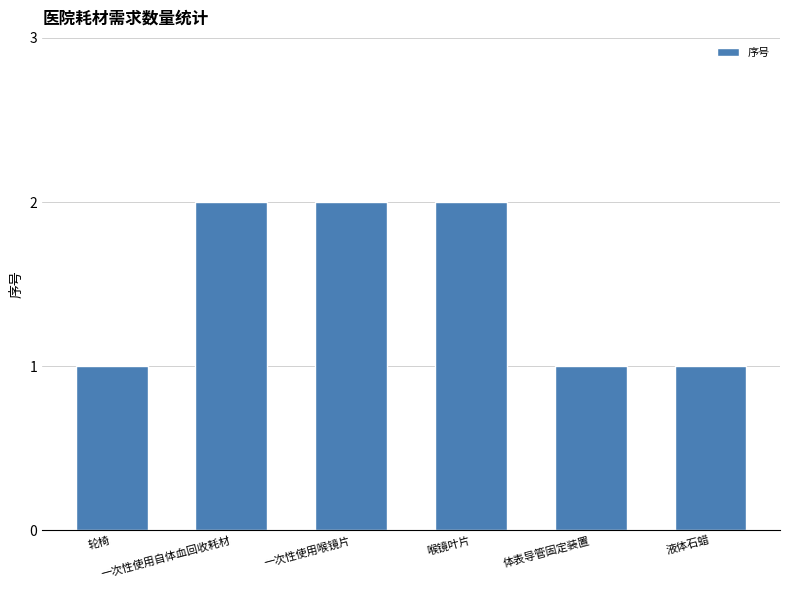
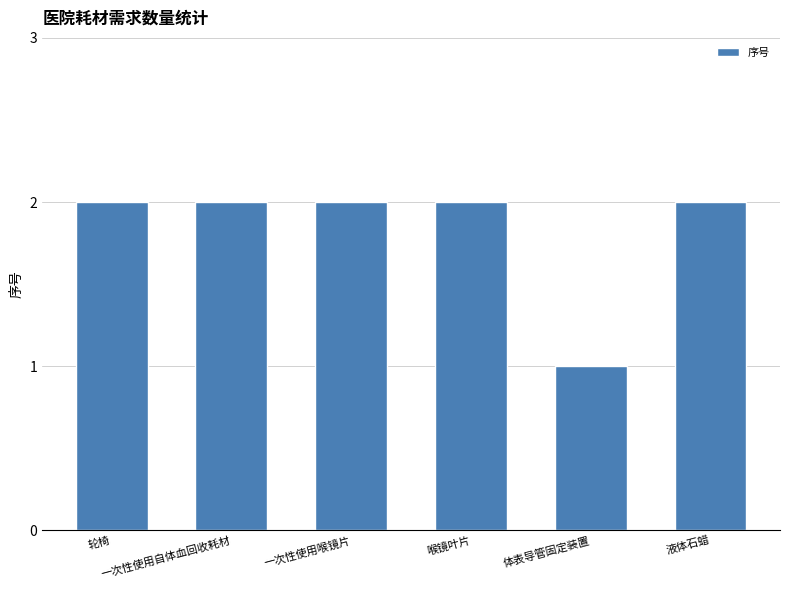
轮椅: 1 -> 2
液体石蜡: 1 -> 2
